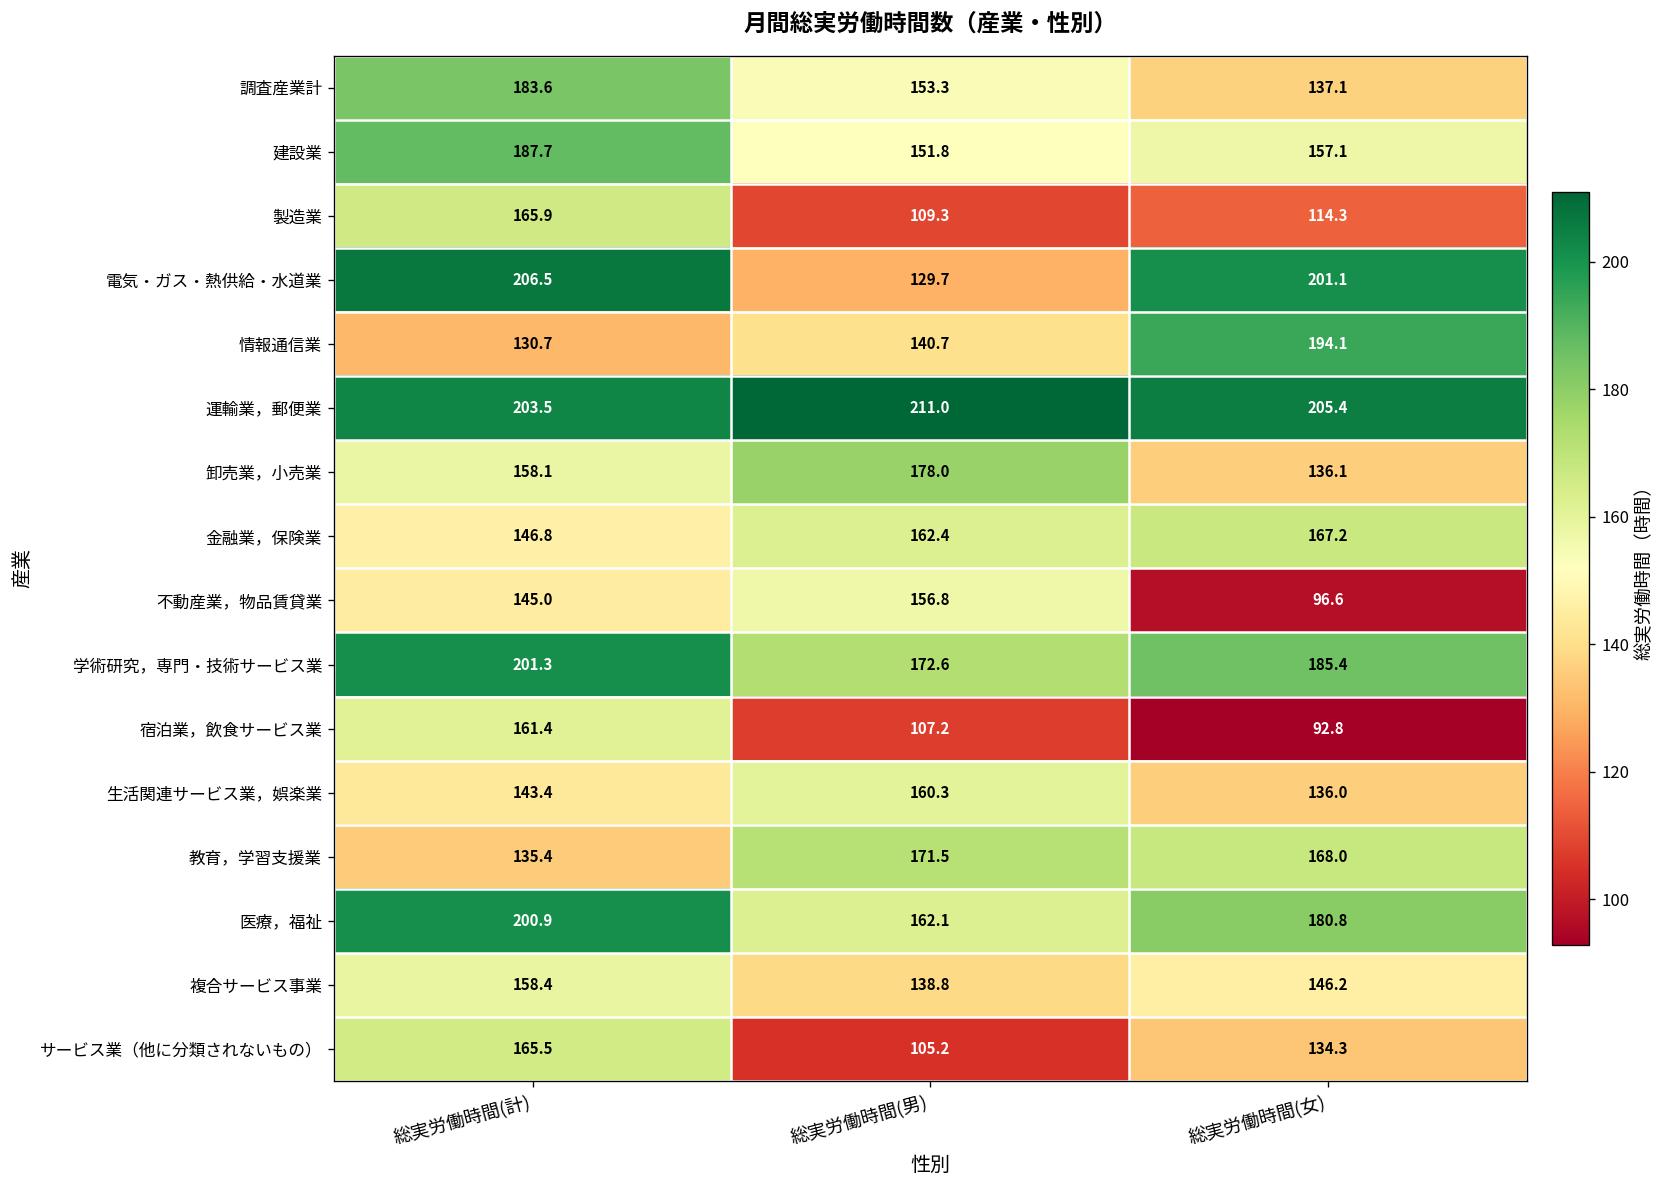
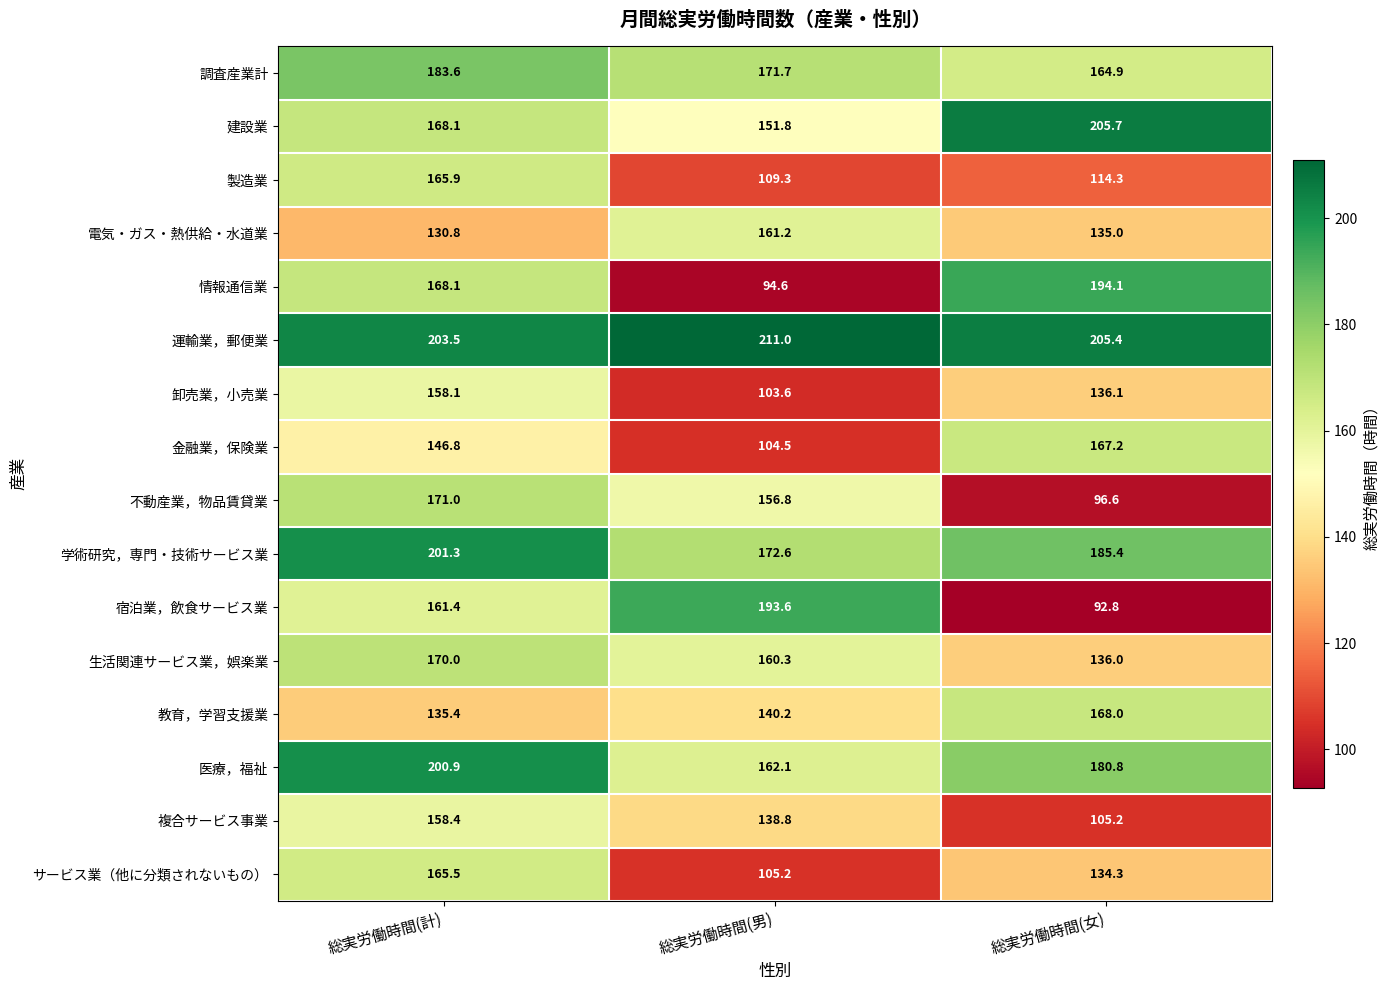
調査産業計, 総実労働時間(男): 153.3 -> 171.7
調査産業計, 総実労働時間(女): 137.1 -> 164.9
建設業, 総実労働時間(計): 187.7 -> 168.1
建設業, 総実労働時間(女): 157.1 -> 205.7
電気・ガス・熱供給・水道業, 総実労働時間(計): 206.5 -> 130.8
電気・ガス・熱供給・水道業, 総実労働時間(男): 129.7 -> 161.2
電気・ガス・熱供給・水道業, 総実労働時間(女): 201.1 -> 135.0
情報通信業, 総実労働時間(計): 130.7 -> 168.1
情報通信業, 総実労働時間(男): 140.7 -> 94.6
卸売業，小売業, 総実労働時間(男): 178.0 -> 103.6
金融業，保険業, 総実労働時間(男): 162.4 -> 104.5
不動産業，物品賃貸業, 総実労働時間(計): 145.0 -> 171.0
宿泊業，飲食サービス業, 総実労働時間(男): 107.2 -> 193.6
生活関連サービス業，娯楽業, 総実労働時間(計): 143.4 -> 170.0
教育，学習支援業, 総実労働時間(男): 171.5 -> 140.2
複合サービス事業, 総実労働時間(女): 146.2 -> 105.2
